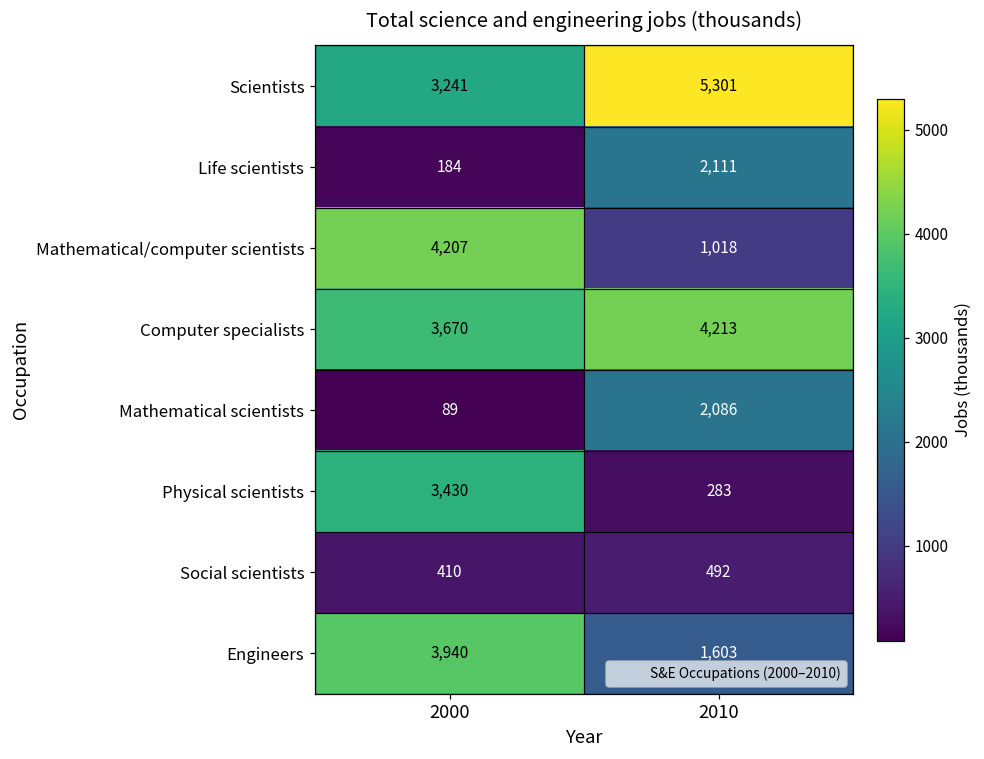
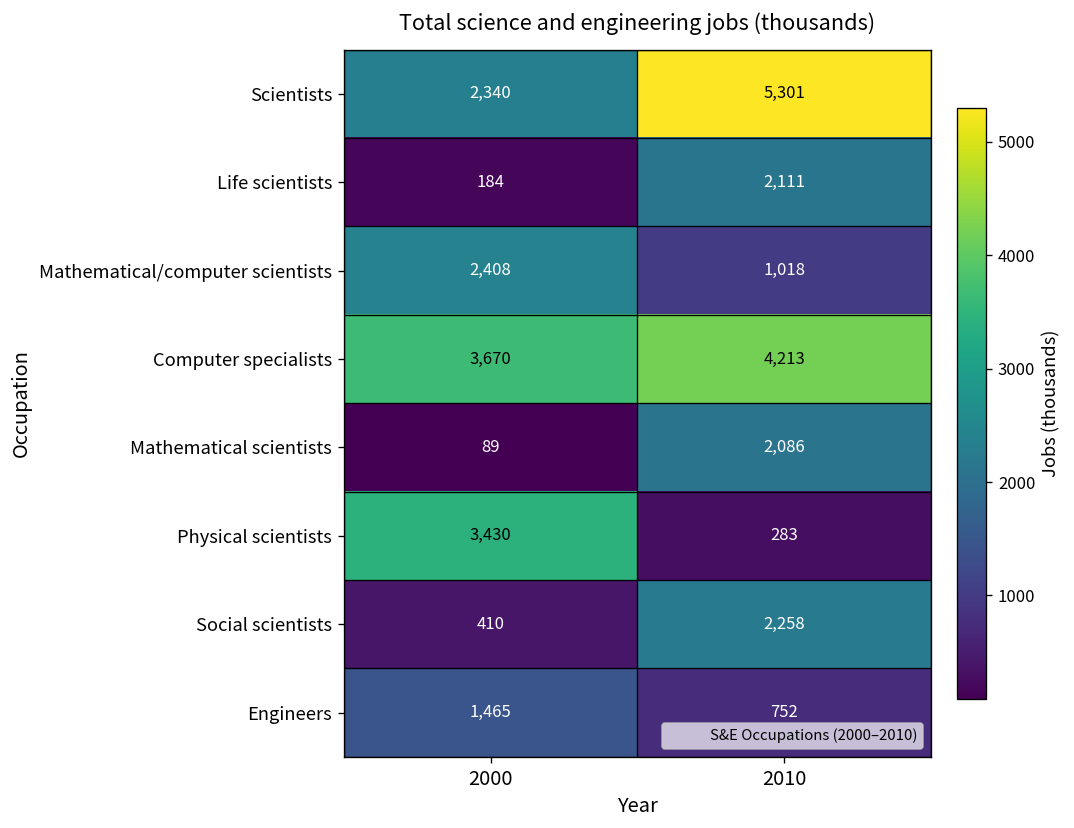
Scientists, 2000: 3,241 -> 2,340
Mathematical/computer scientists, 2000: 4,207 -> 2,408
Social scientists, 2010: 492 -> 2,258
Engineers, 2000: 3,940 -> 1,465
Engineers, 2010: 1,603 -> 752
